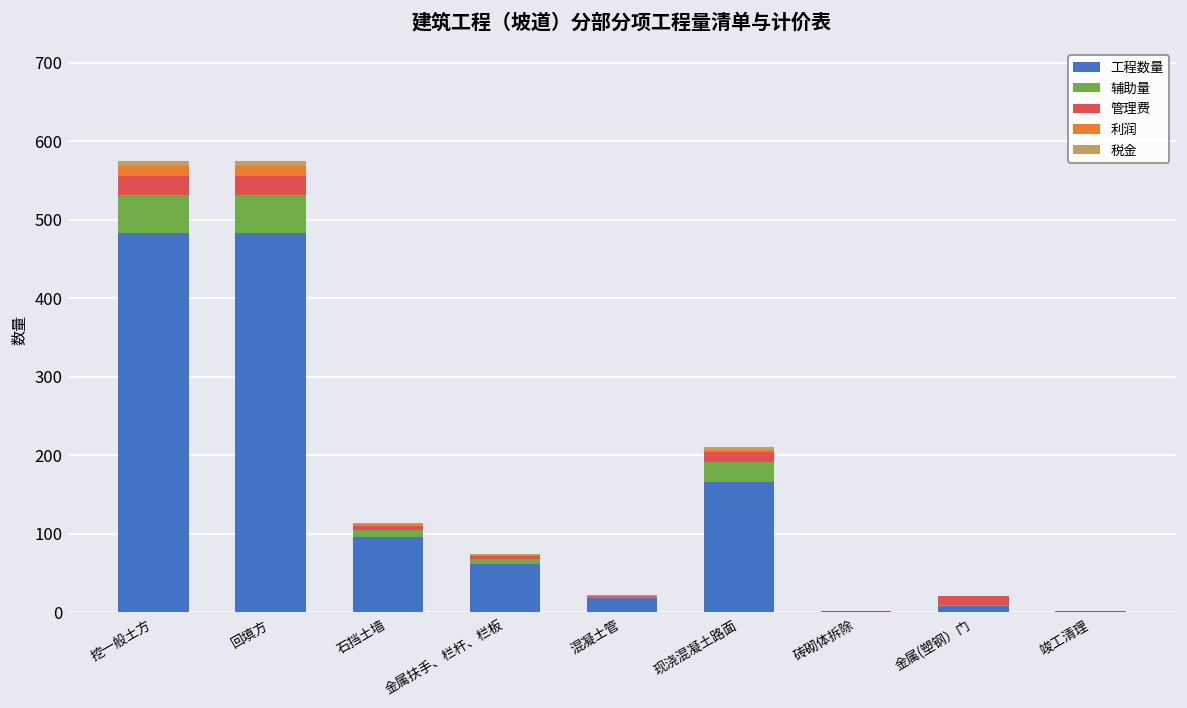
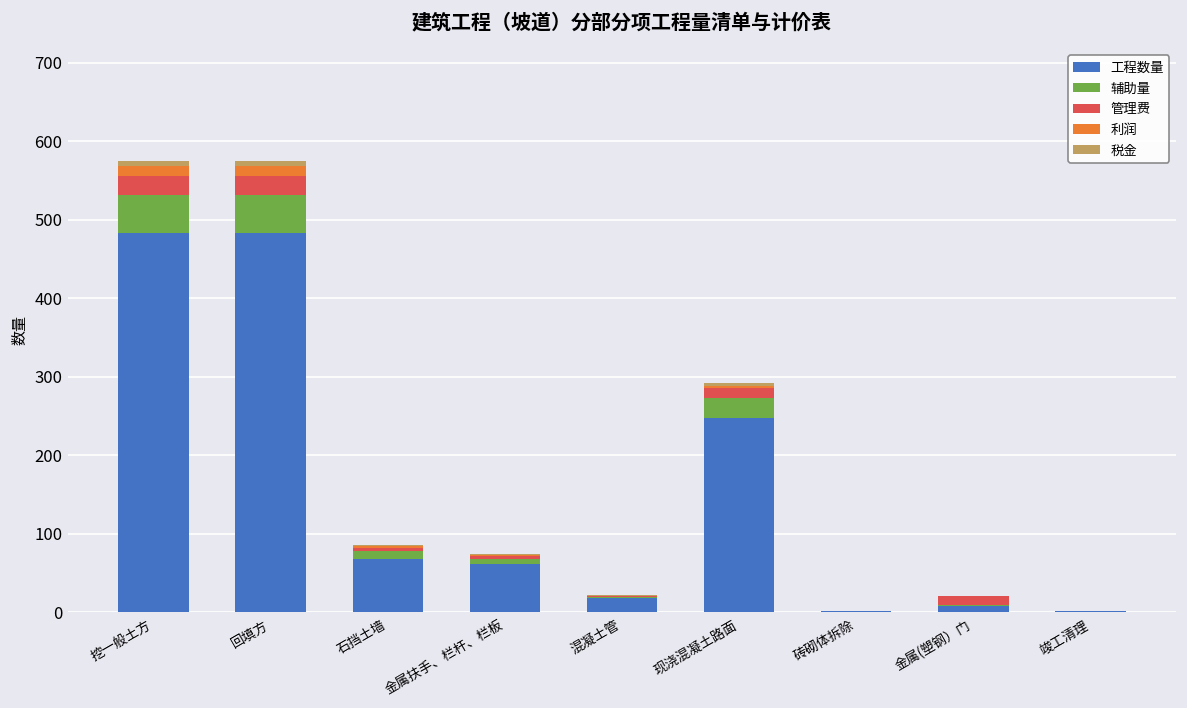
工程数量, 石挡土墙: 100 -> 70
工程数量, 现浇混凝土路面: 170 -> 250
